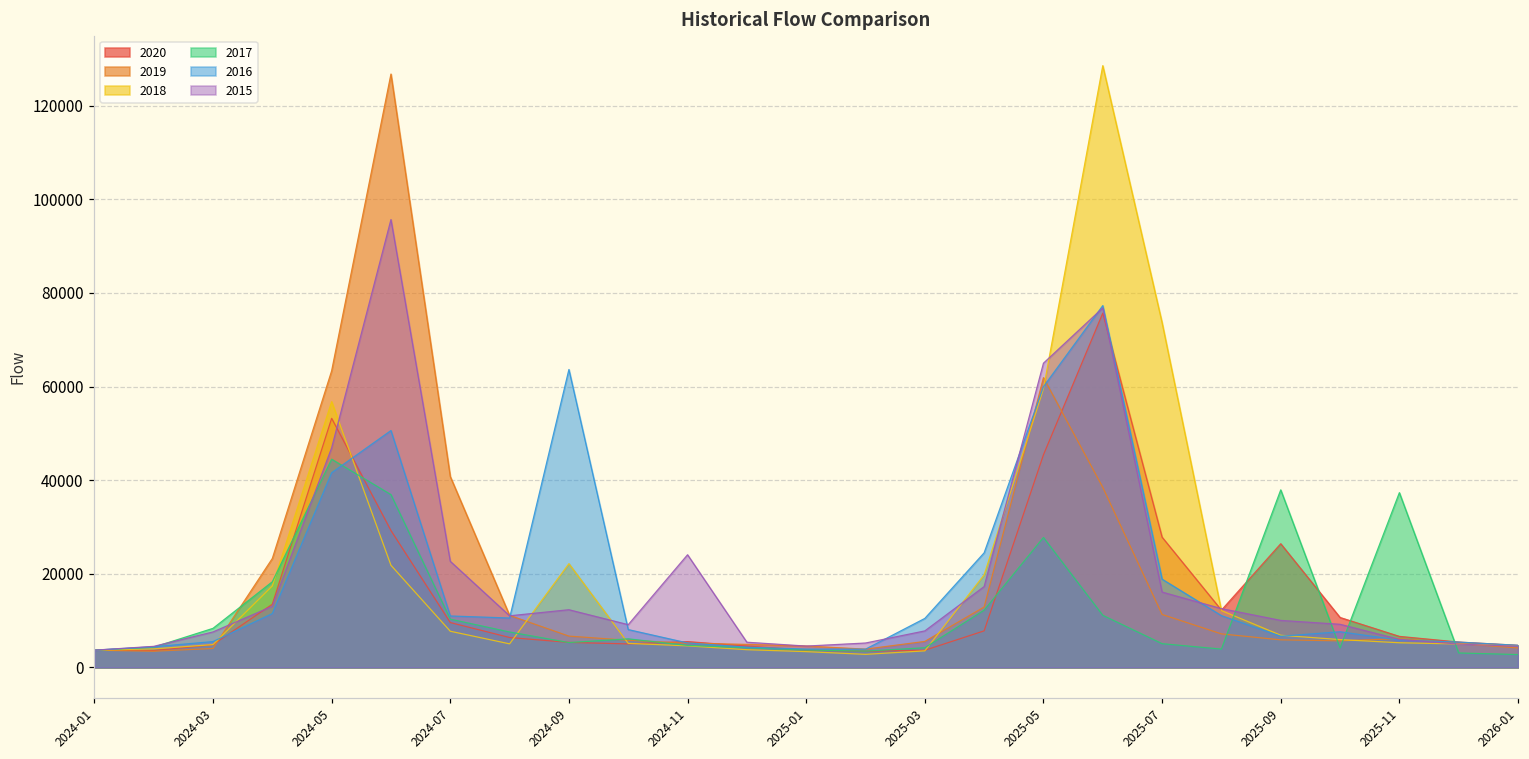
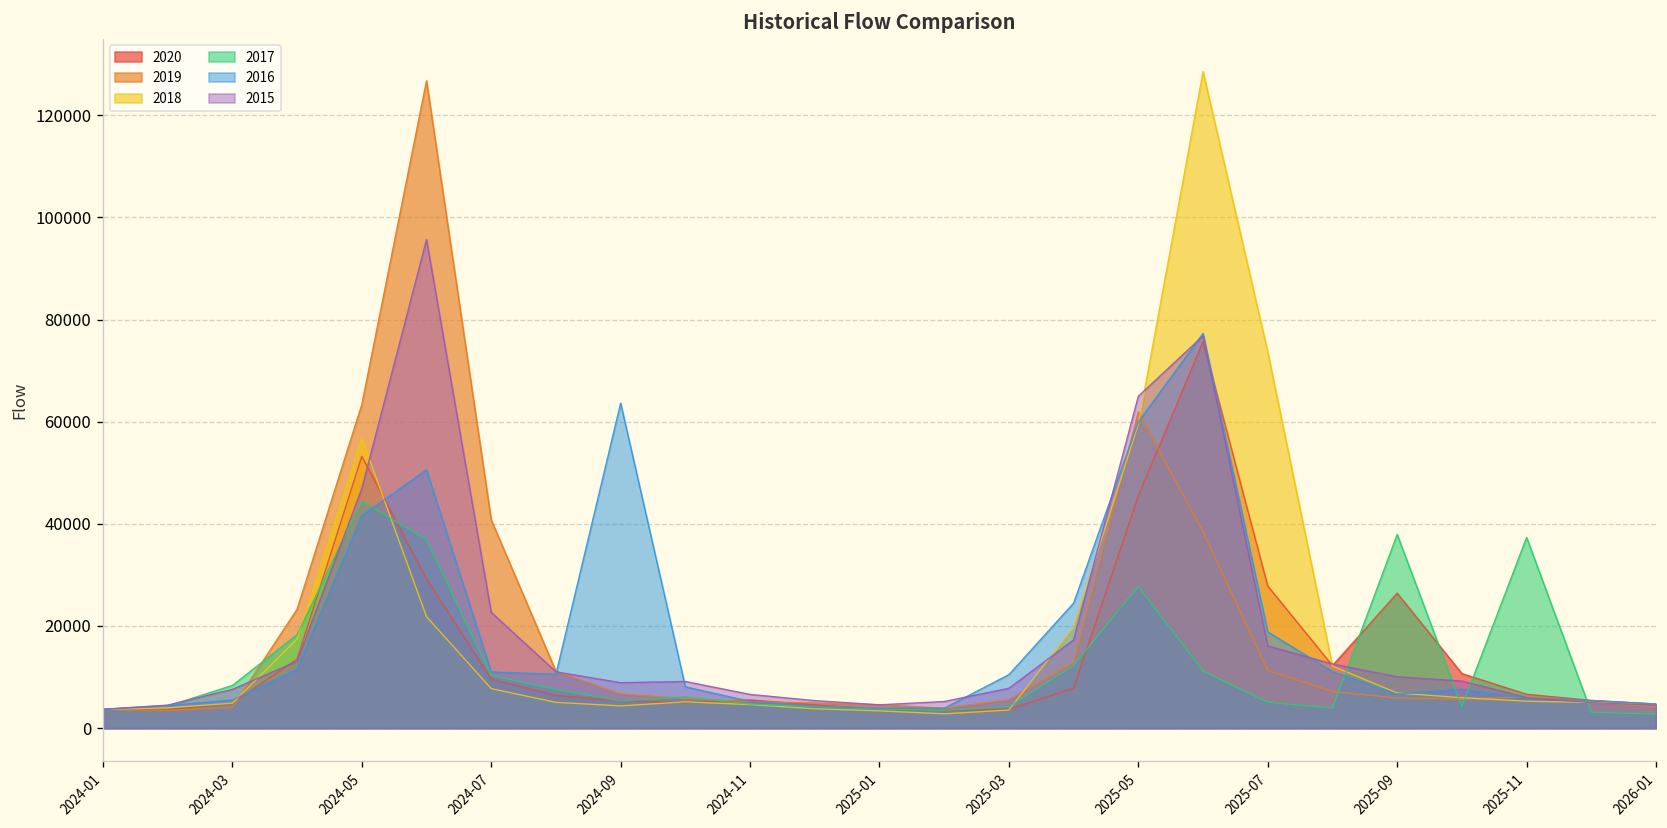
2018, 2024-09: 22000 -> 4000
2015, 2024-09: 12000 -> 9000
2015, 2024-11: 24000 -> 7000
